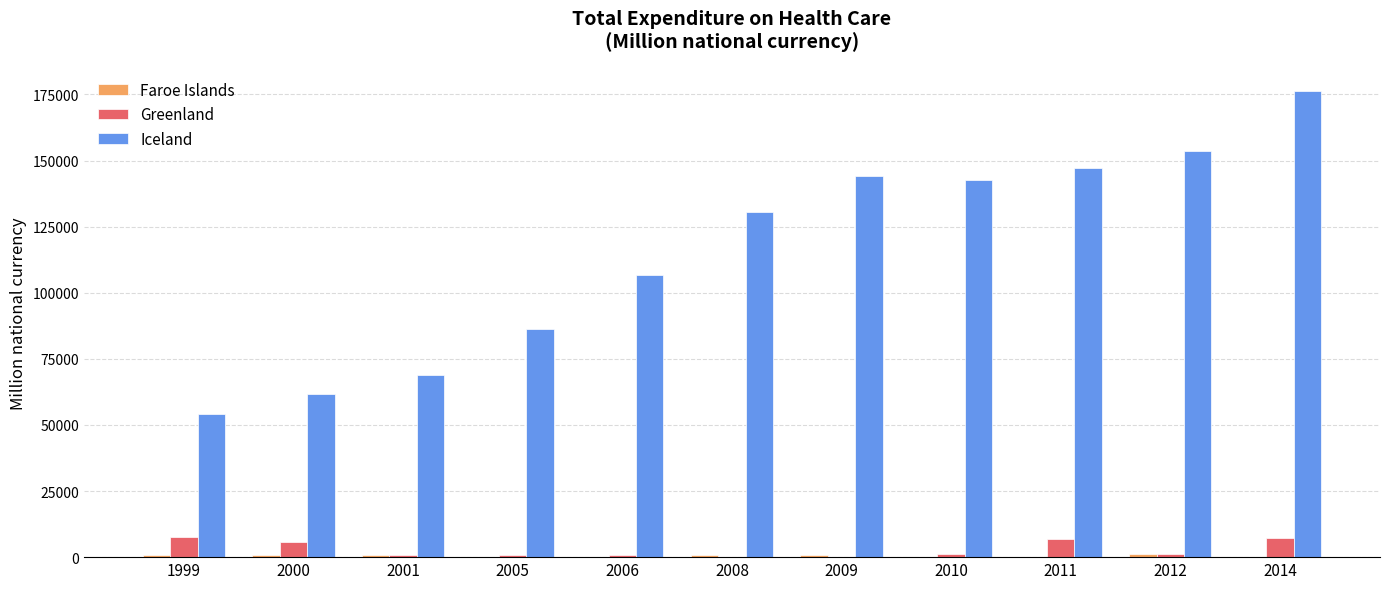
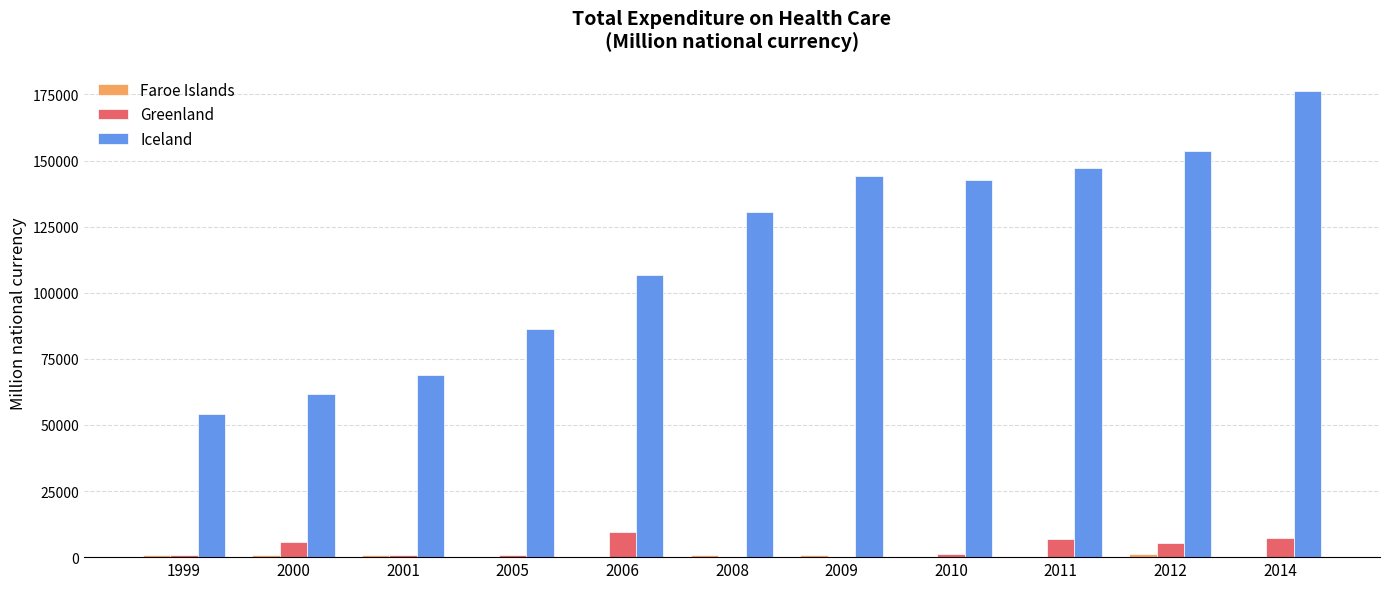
Greenland, 1999: 8000 -> 1000
Greenland, 2006: 1000 -> 10000
Greenland, 2012: 1000 -> 5000
